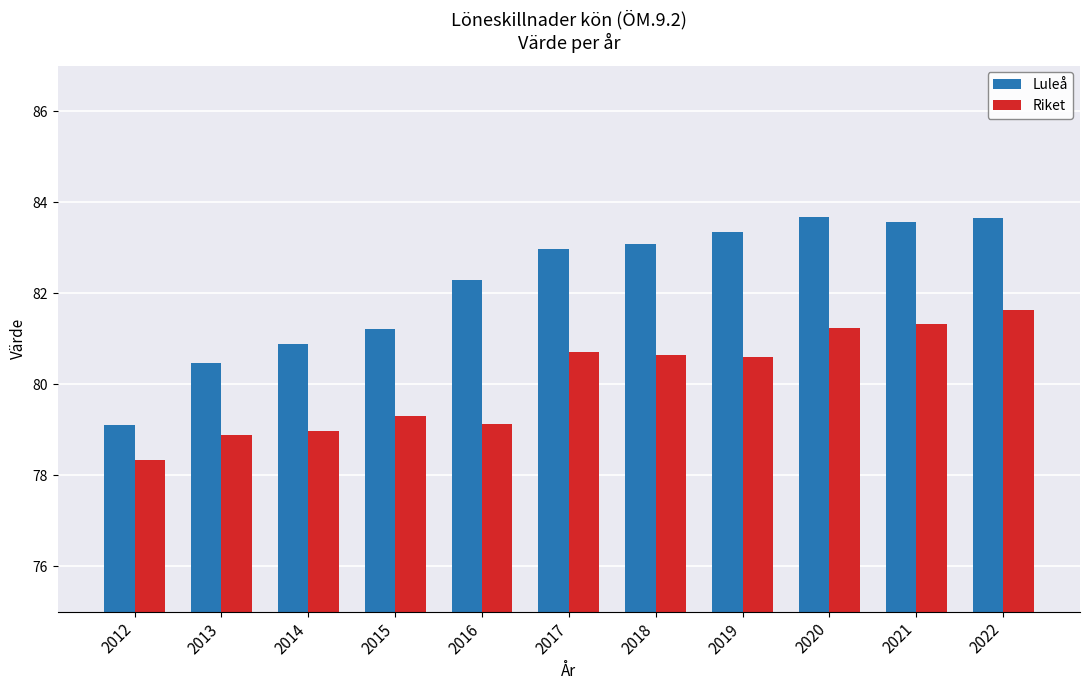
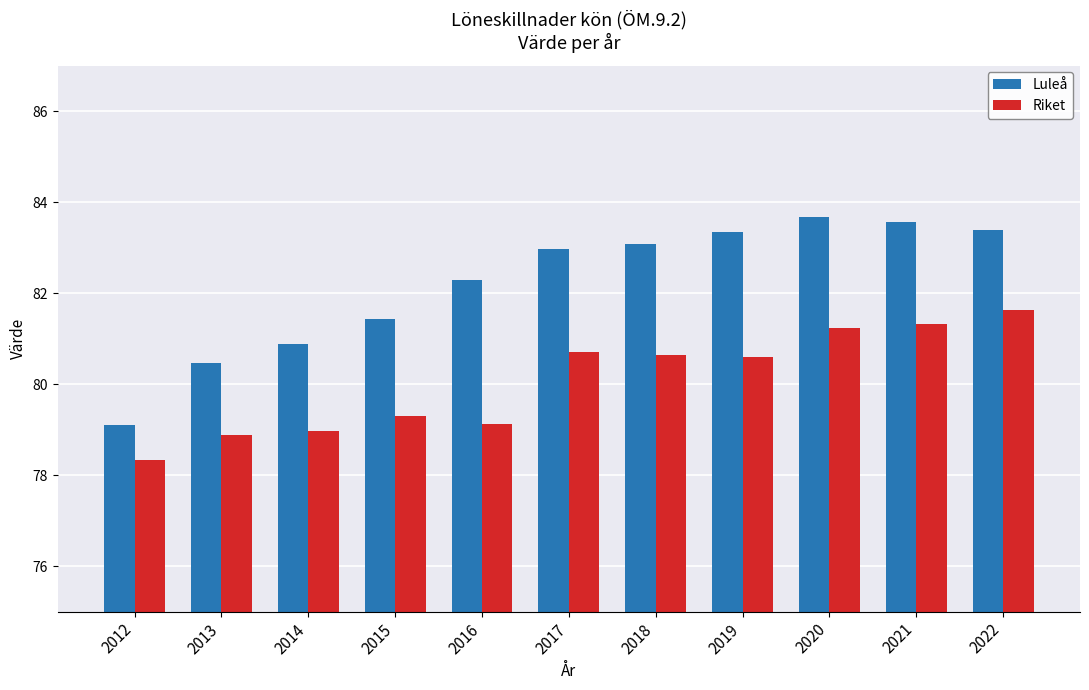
Luleå, 2015: 81.2 -> 81.4
Luleå, 2022: 83.6 -> 83.4
